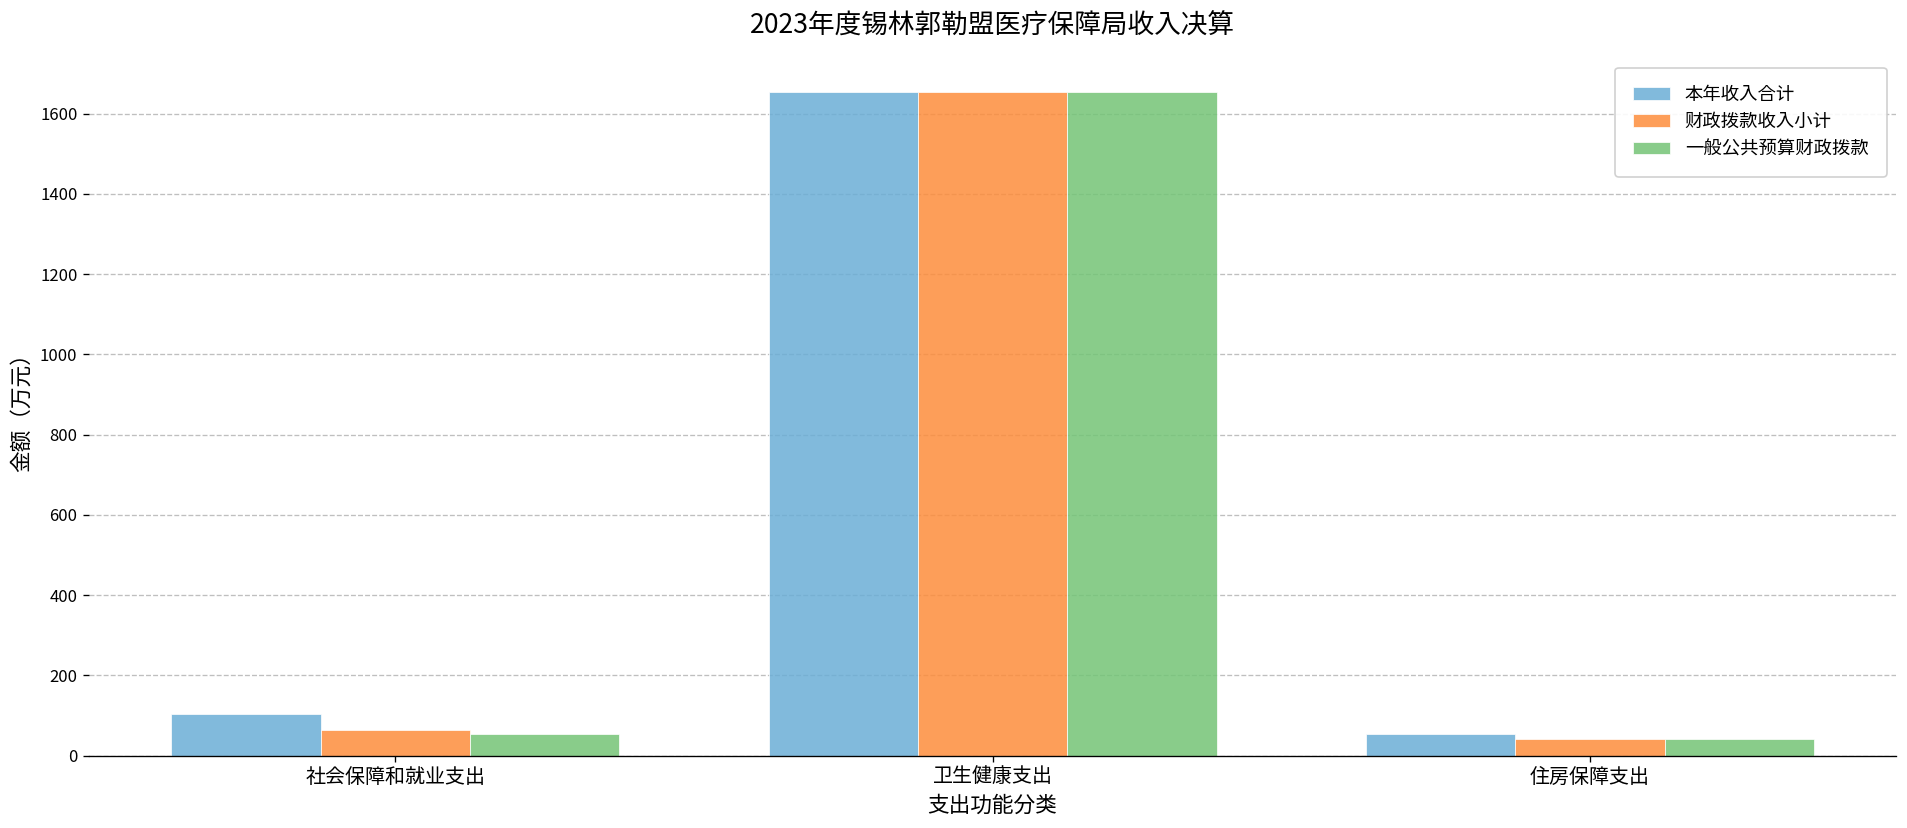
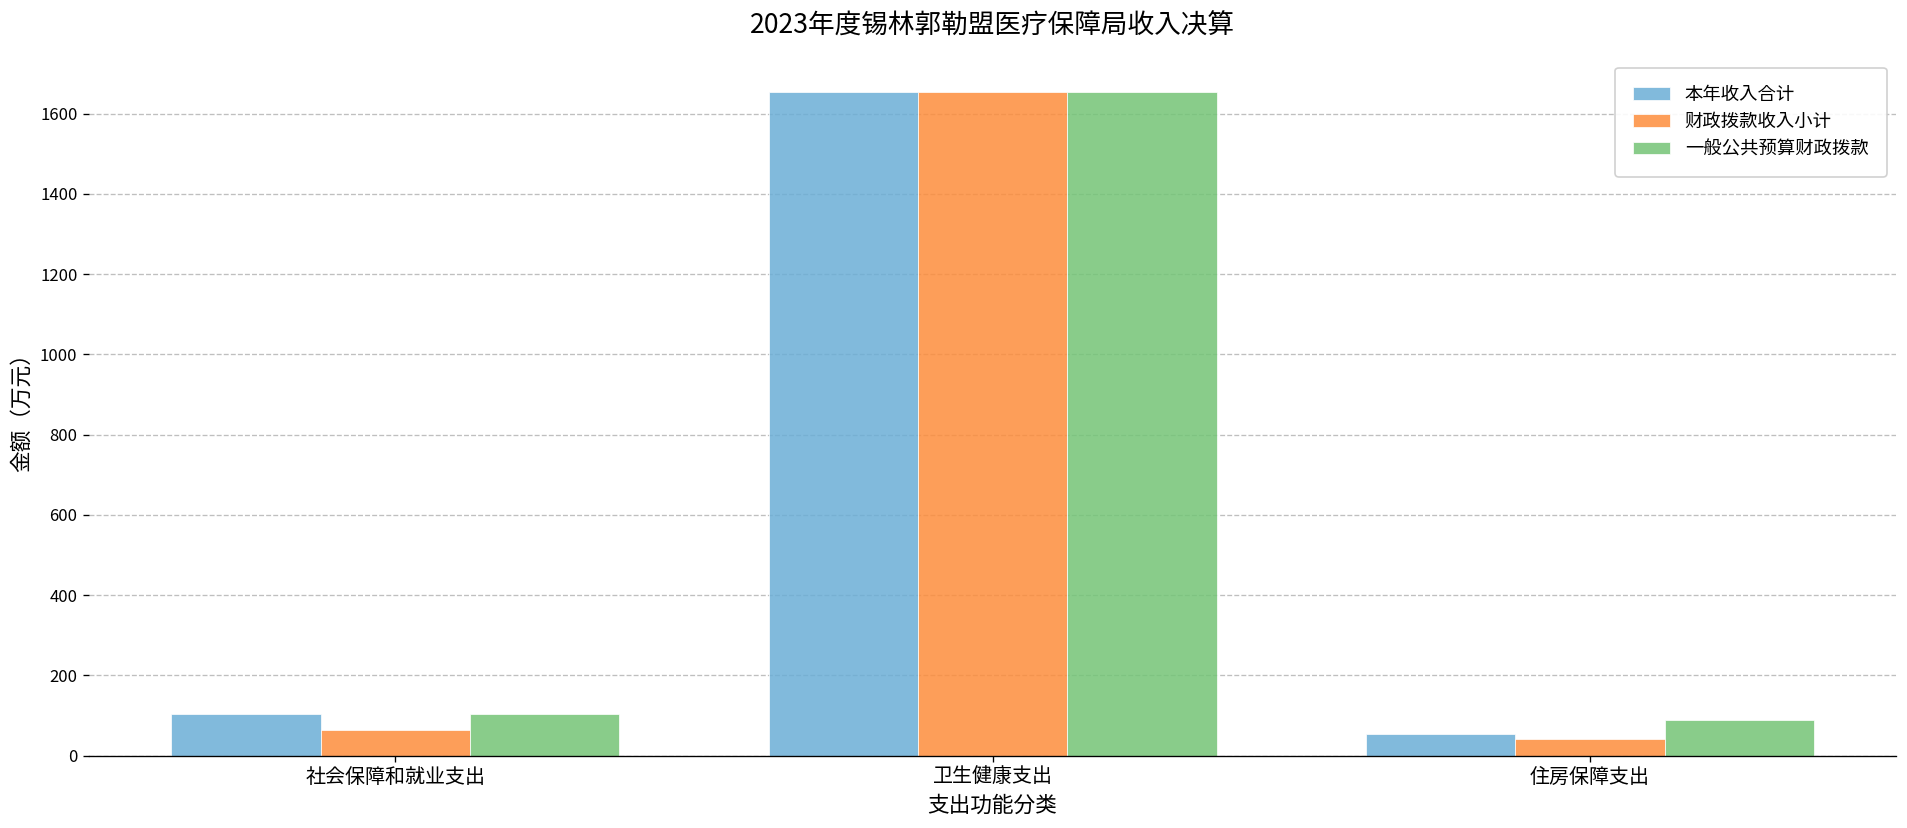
一般公共预算财政拨款, 社会保障和就业支出: 60 -> 100
一般公共预算财政拨款, 住房保障支出: 40 -> 90
